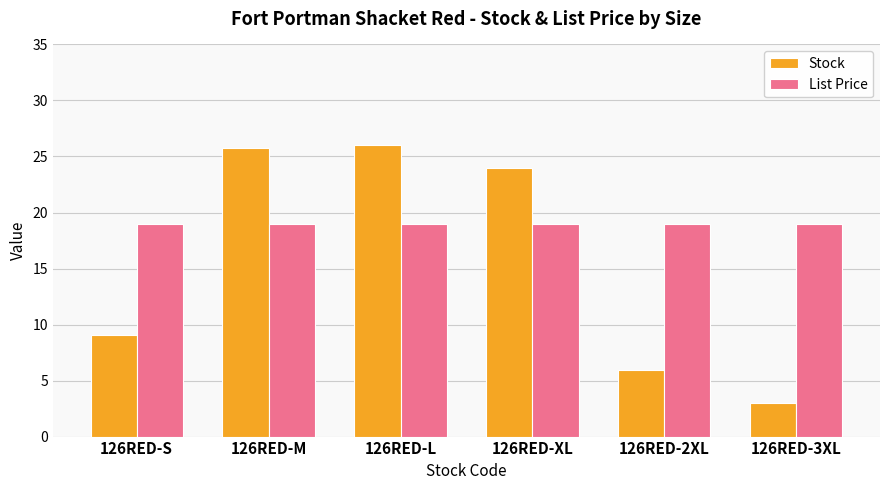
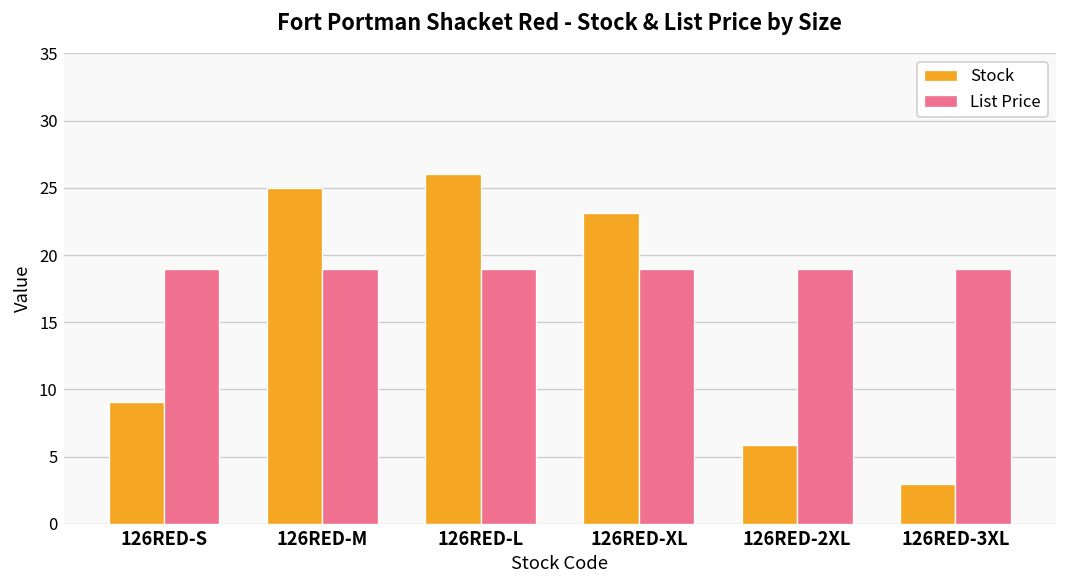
Stock, 126RED-M: 25.8 -> 25.0
Stock, 126RED-XL: 24.0 -> 23.1
